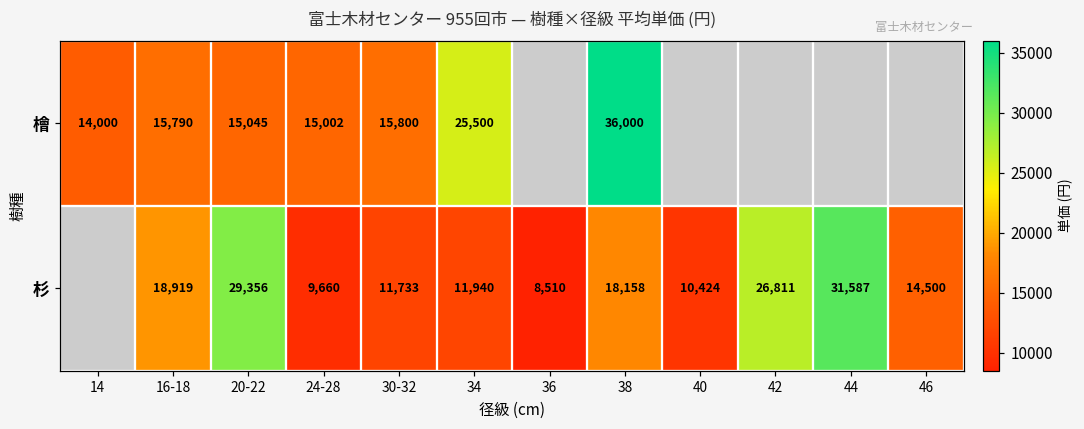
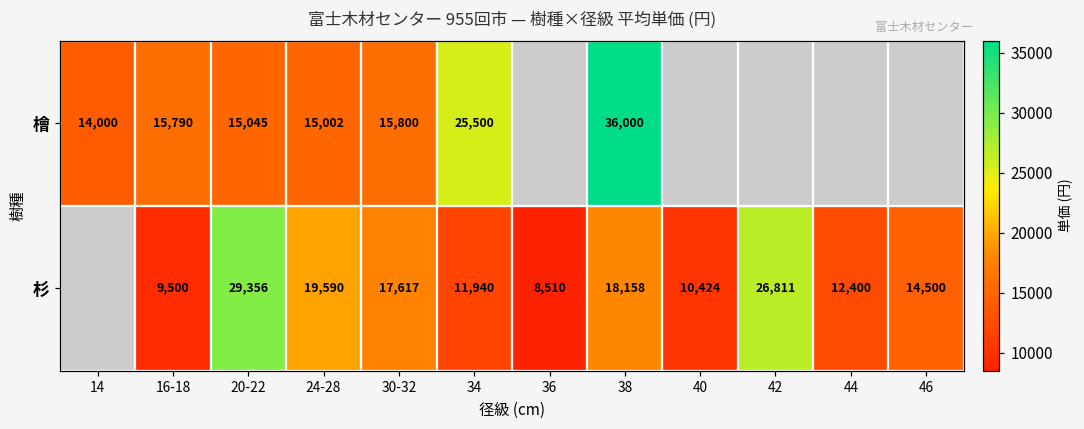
杉, 16-18: 18,919 -> 9,500
杉, 24-28: 9,660 -> 19,590
杉, 30-32: 11,733 -> 17,617
杉, 44: 31,587 -> 12,400
